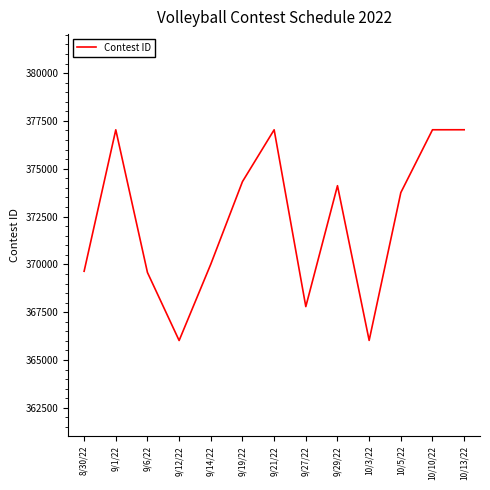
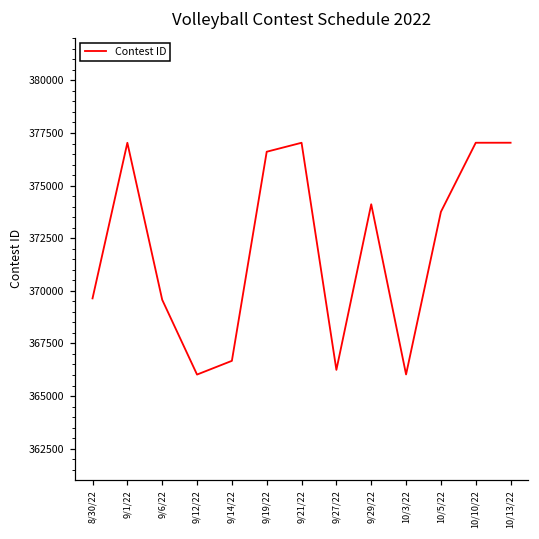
9/14/22: 370000 -> 366700
9/19/22: 374300 -> 376600
9/27/22: 367800 -> 366200
